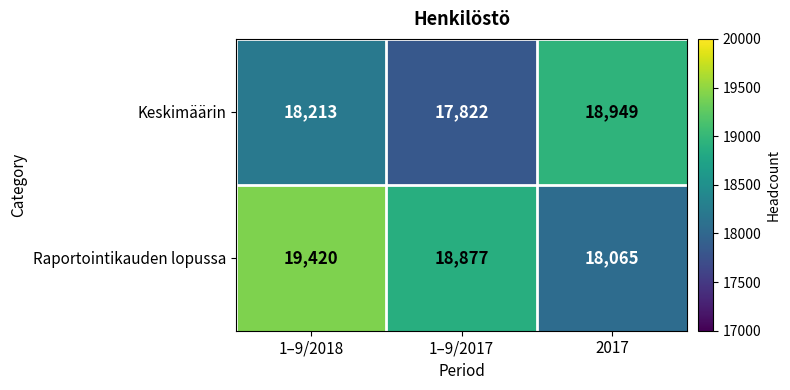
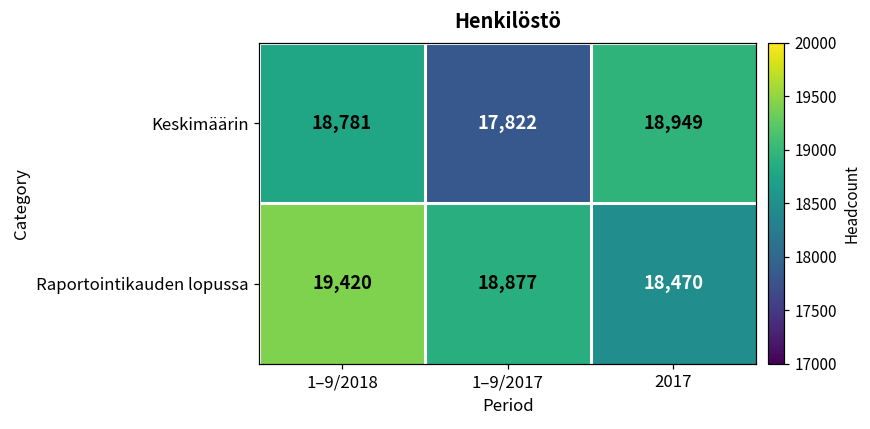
Keskimäärin, 1–9/2018: 18,213 -> 18,781
Raportointikauden lopussa, 2017: 18,065 -> 18,470
